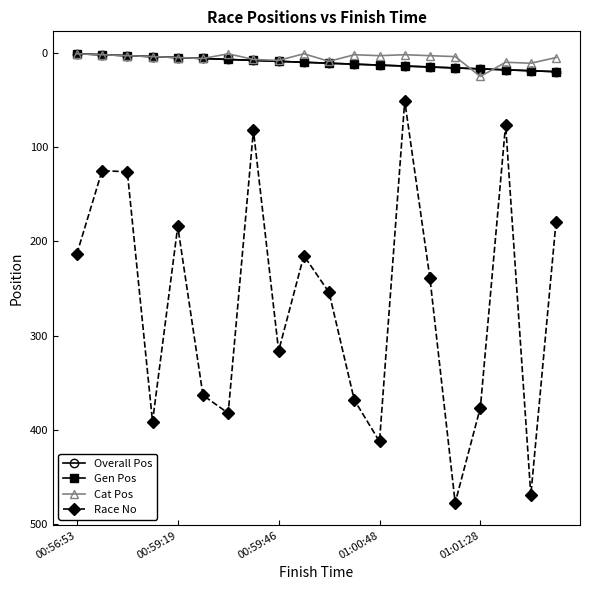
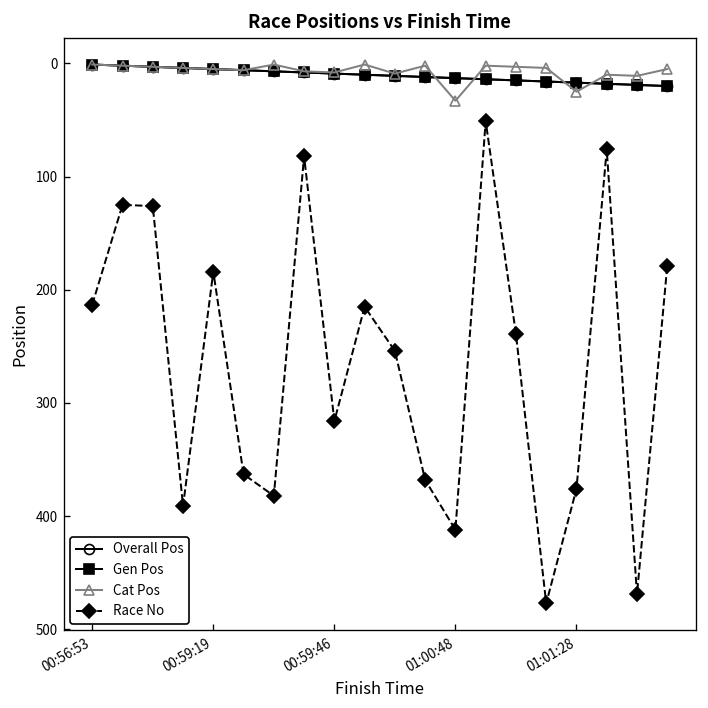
Cat Pos, 01:00:48: 0 -> 30
